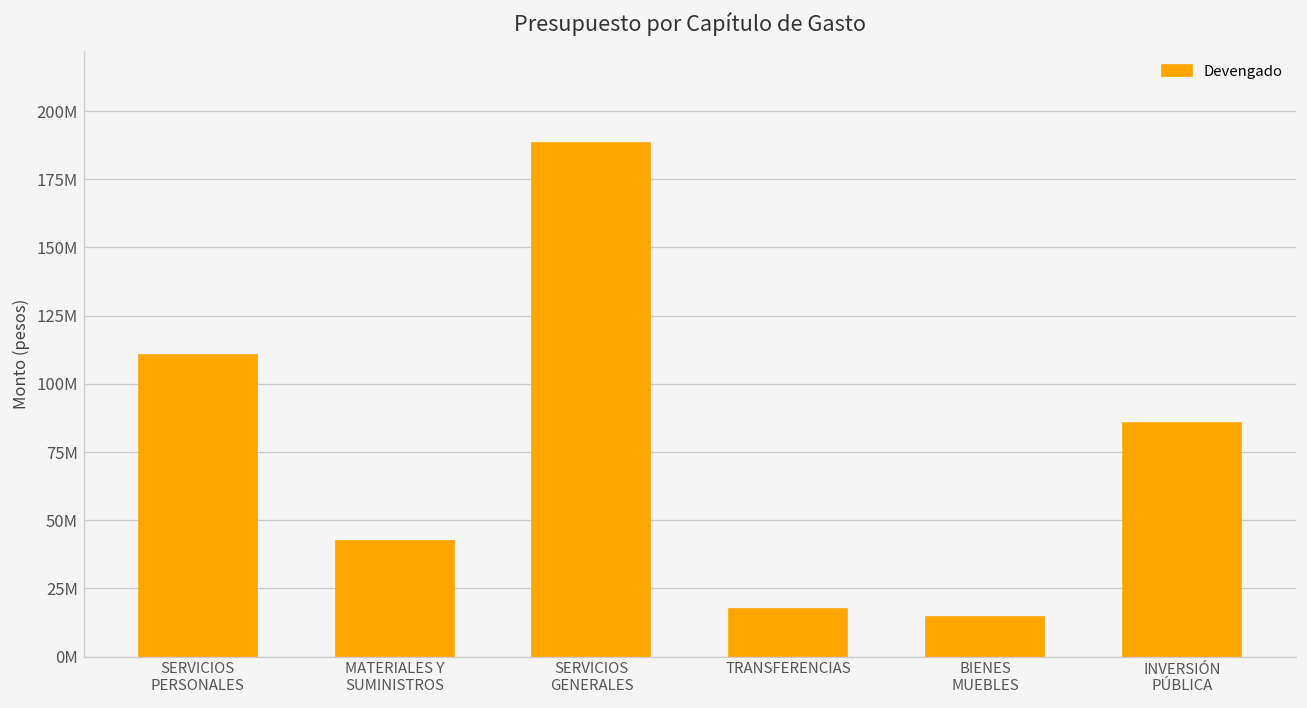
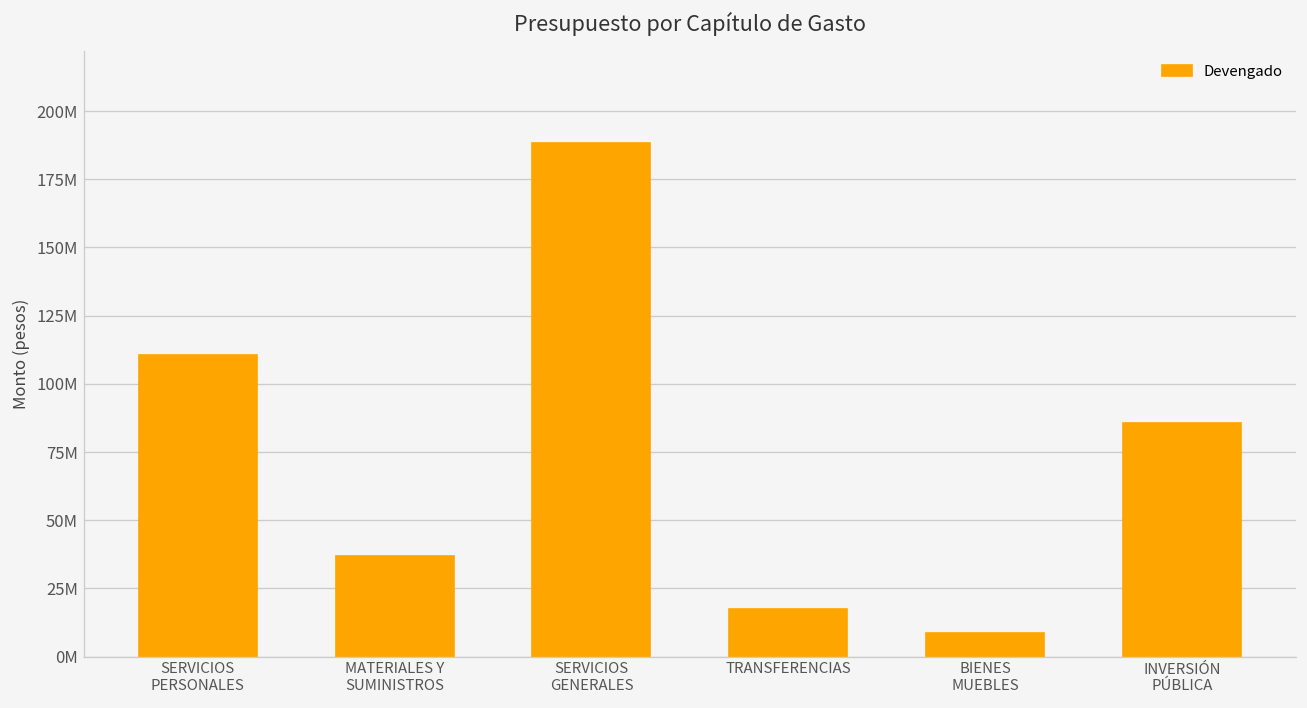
MATERIALES Y SUMINISTROS: 42000000 -> 37000000
BIENES MUEBLES: 14000000 -> 9000000
